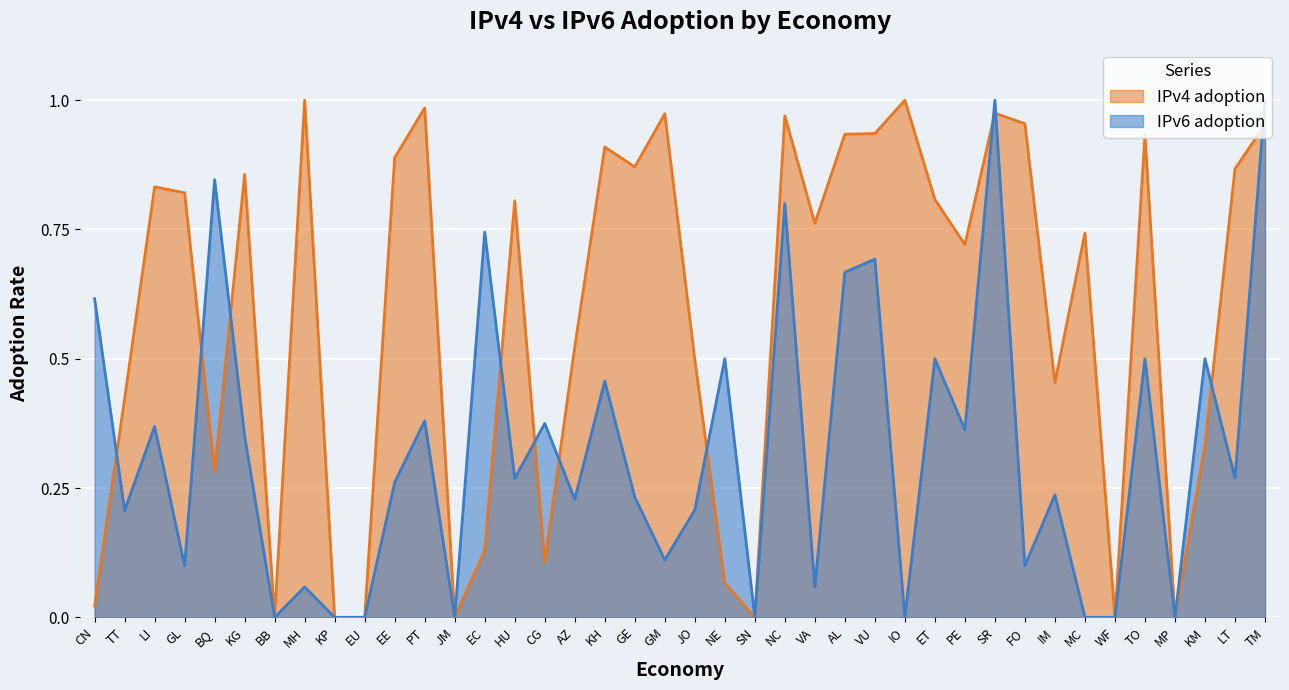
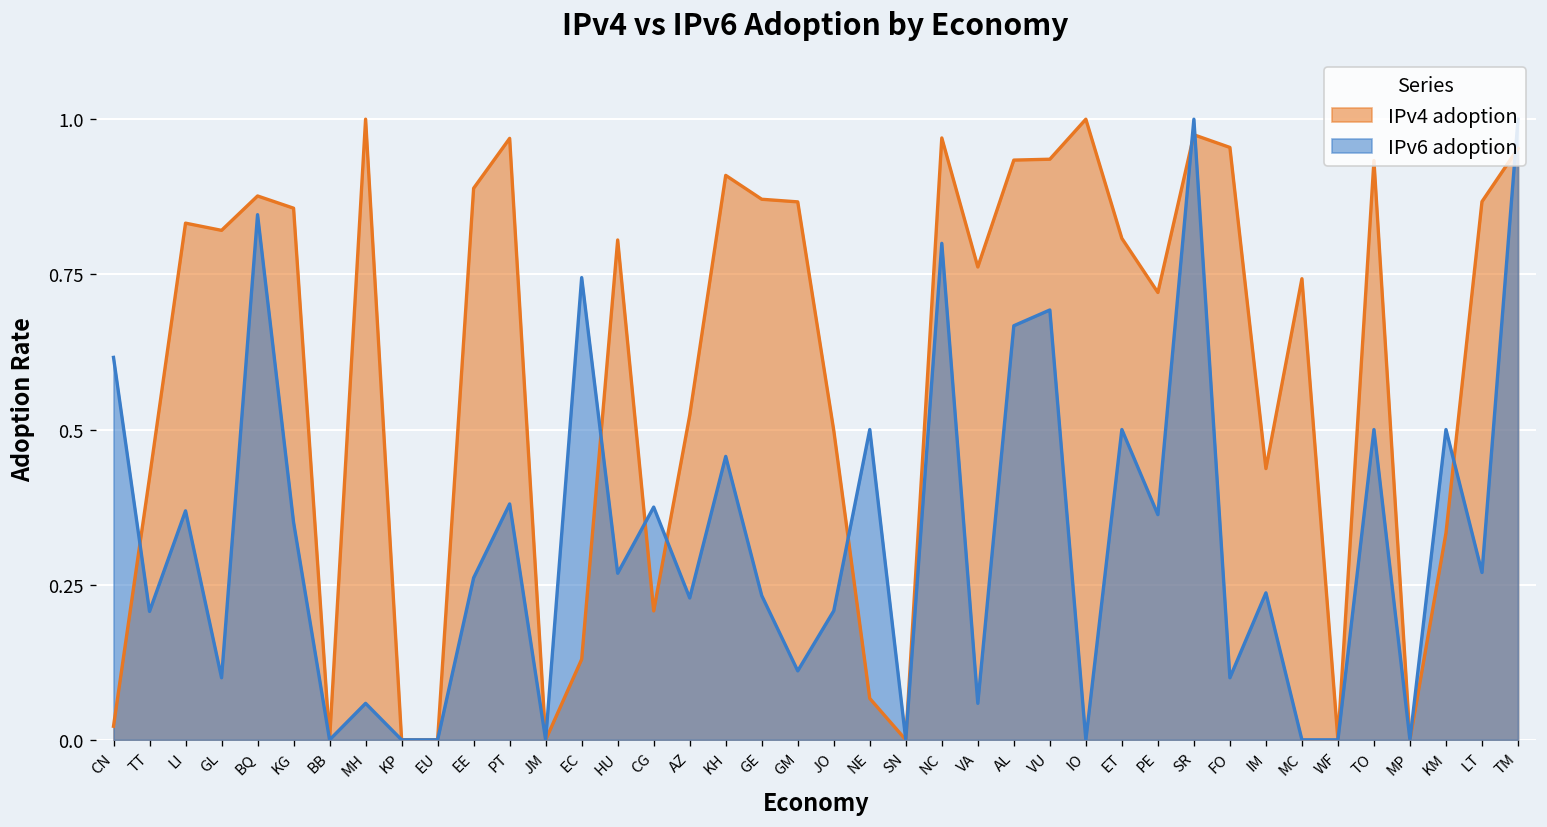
IPv4 adoption, BQ: 0.28 -> 0.88
IPv4 adoption, PT: 0.99 -> 0.97
IPv4 adoption, CG: 0.11 -> 0.21
IPv4 adoption, GM: 0.97 -> 0.87
IPv4 adoption, IM: 0.45 -> 0.44
